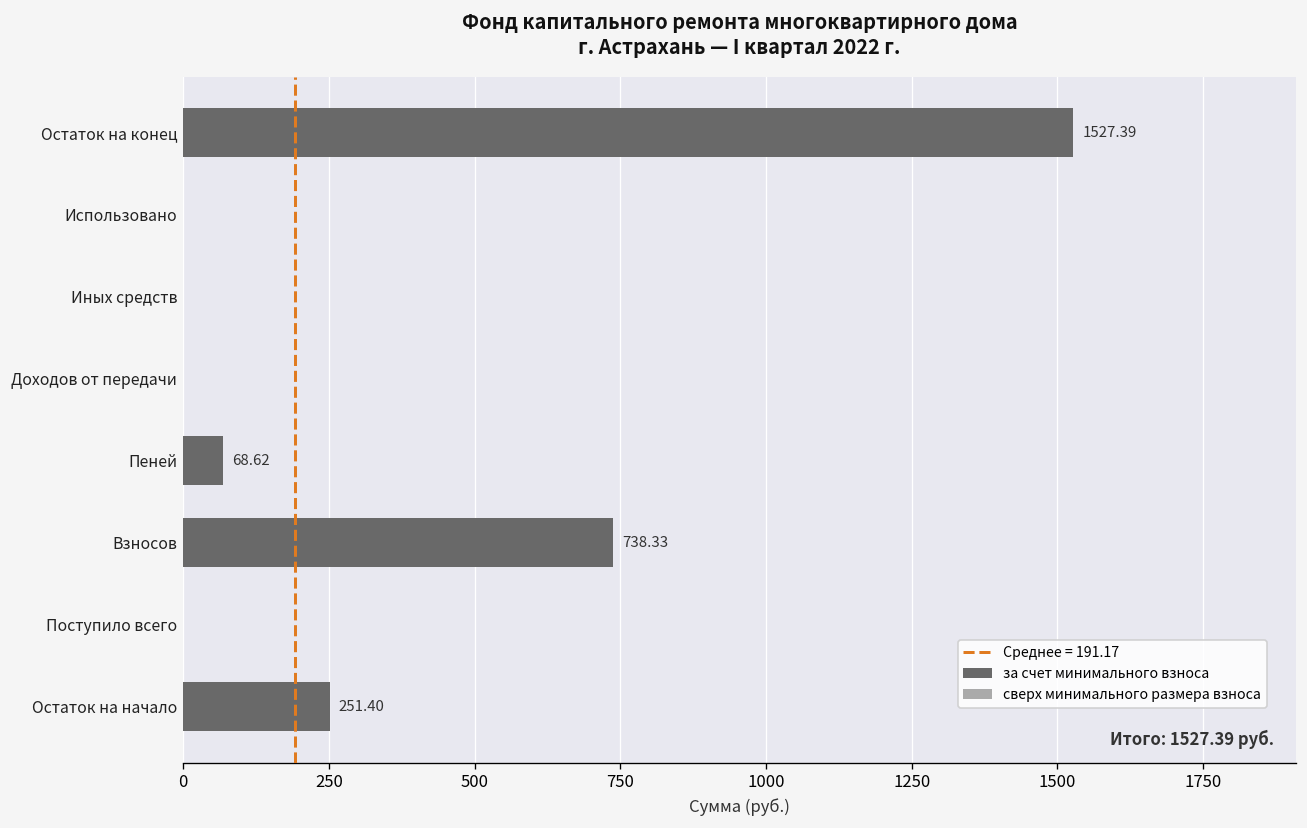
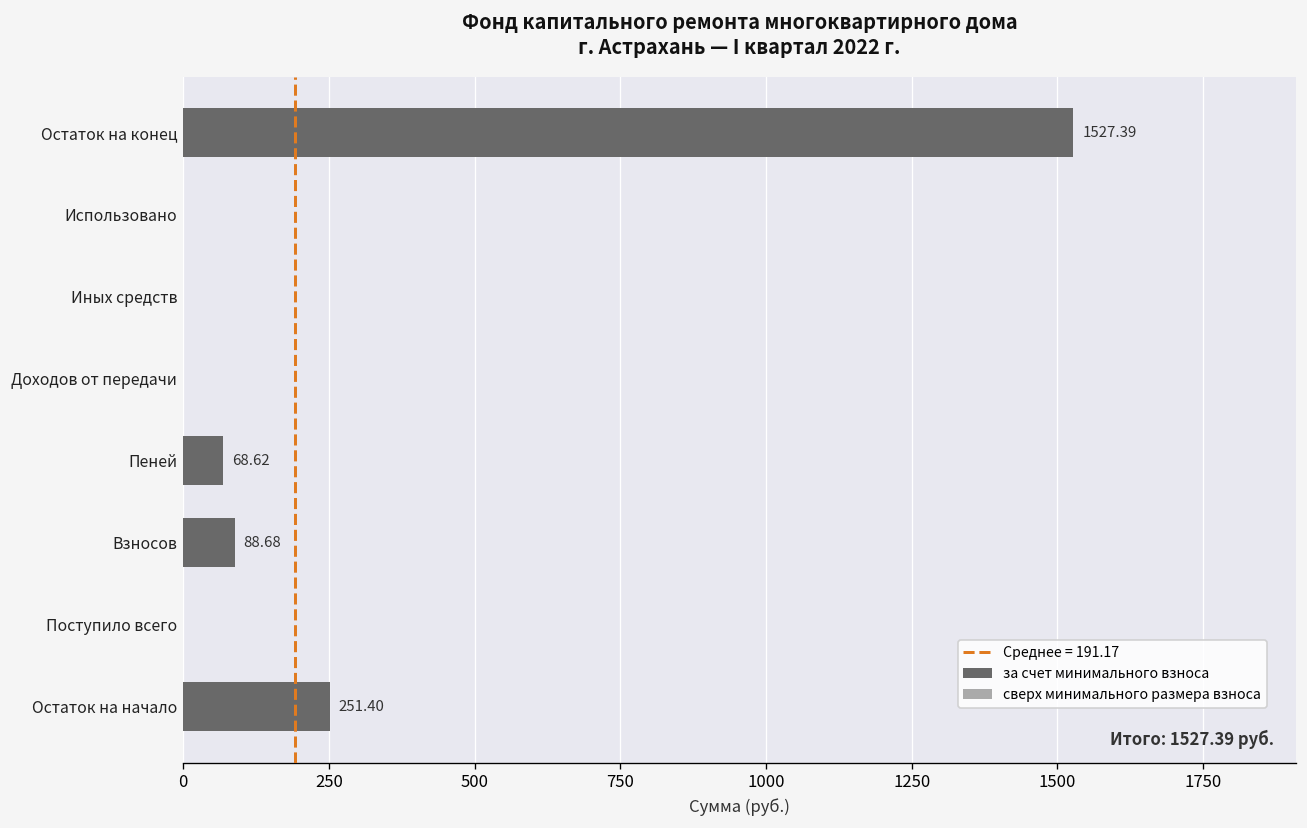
за счет минимального взноса, Взносов: 738.33 -> 88.68
